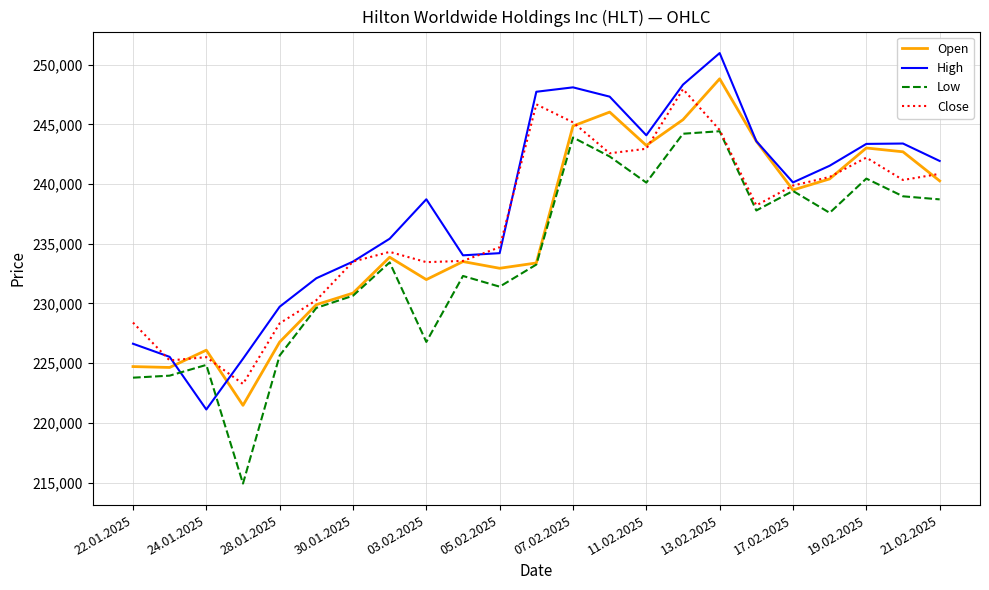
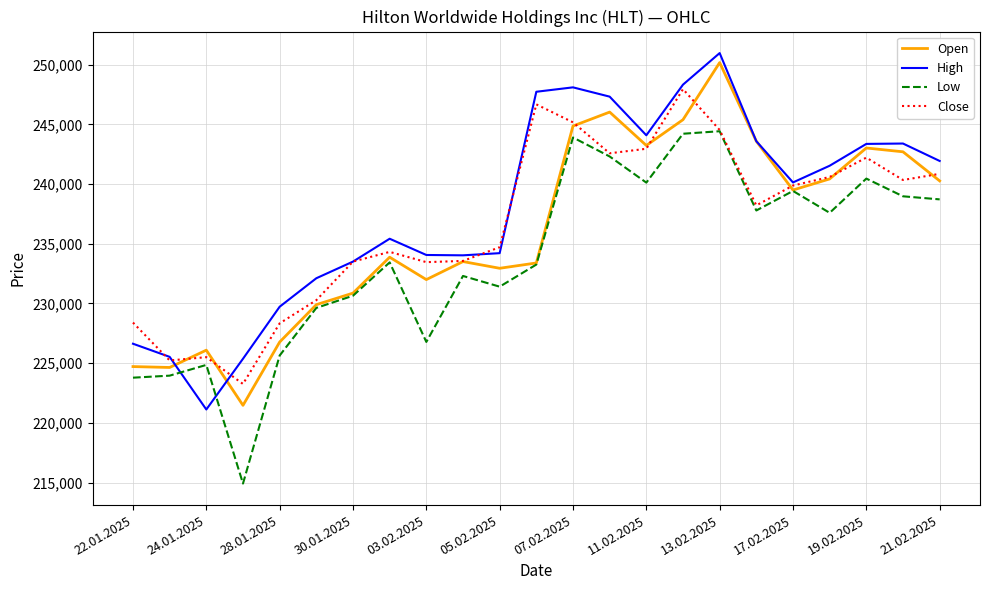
High, 03.02.2025: 238,700 -> 234,100
Open, 13.02.2025: 248,800 -> 250,200
